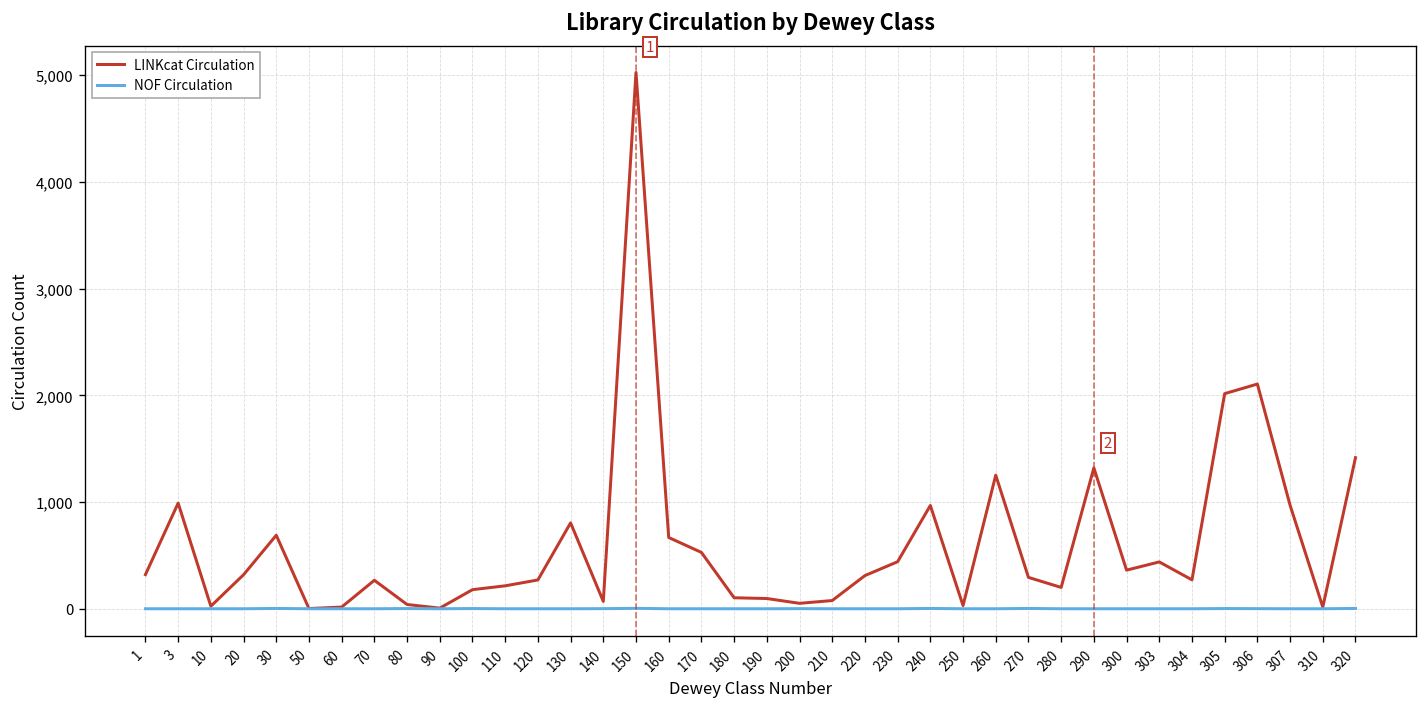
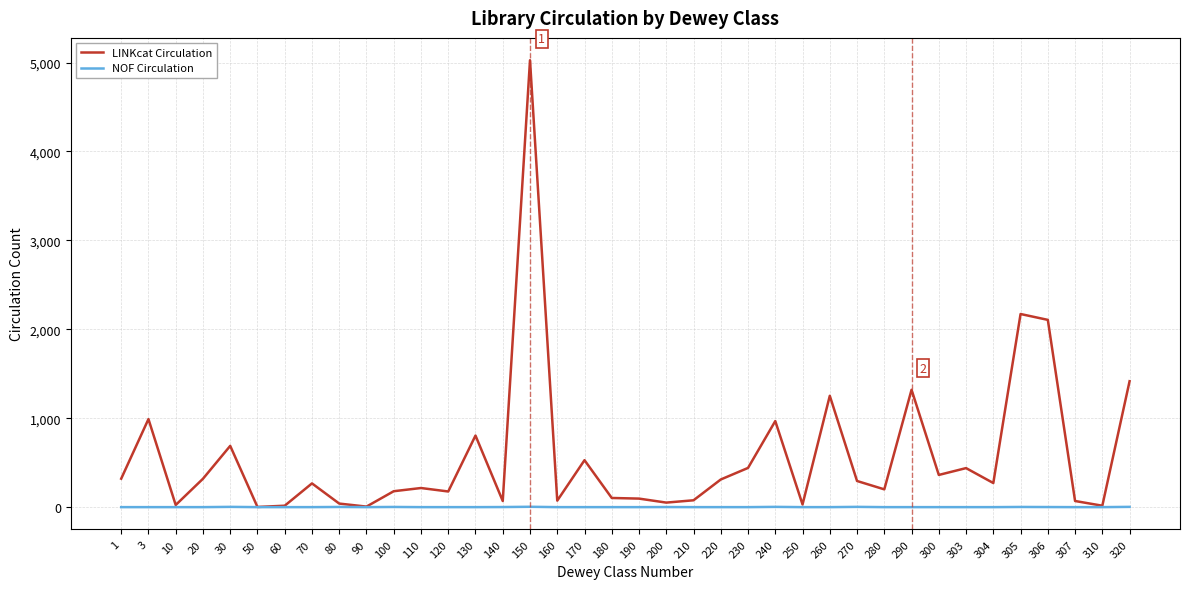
LINKcat Circulation, 120: 300 -> 200
LINKcat Circulation, 160: 700 -> 100
LINKcat Circulation, 305: 2,000 -> 2,200
LINKcat Circulation, 307: 1,000 -> 100
